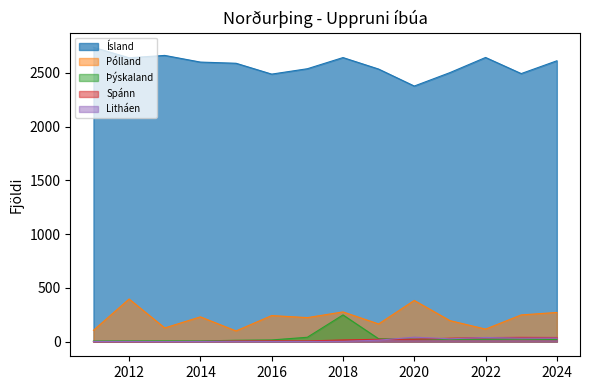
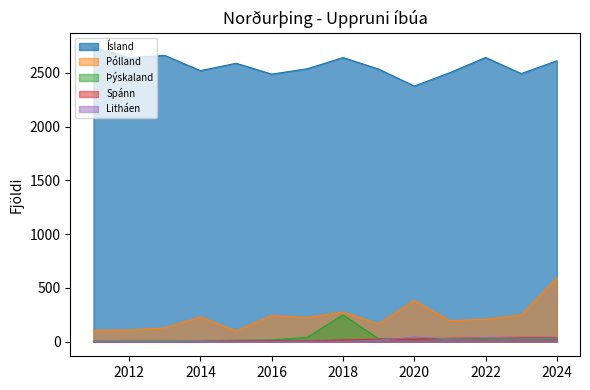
Pólland, 2012: 400 -> 110
Ísland, 2014: 2600 -> 2520
Pólland, 2022: 120 -> 210
Pólland, 2024: 270 -> 590
